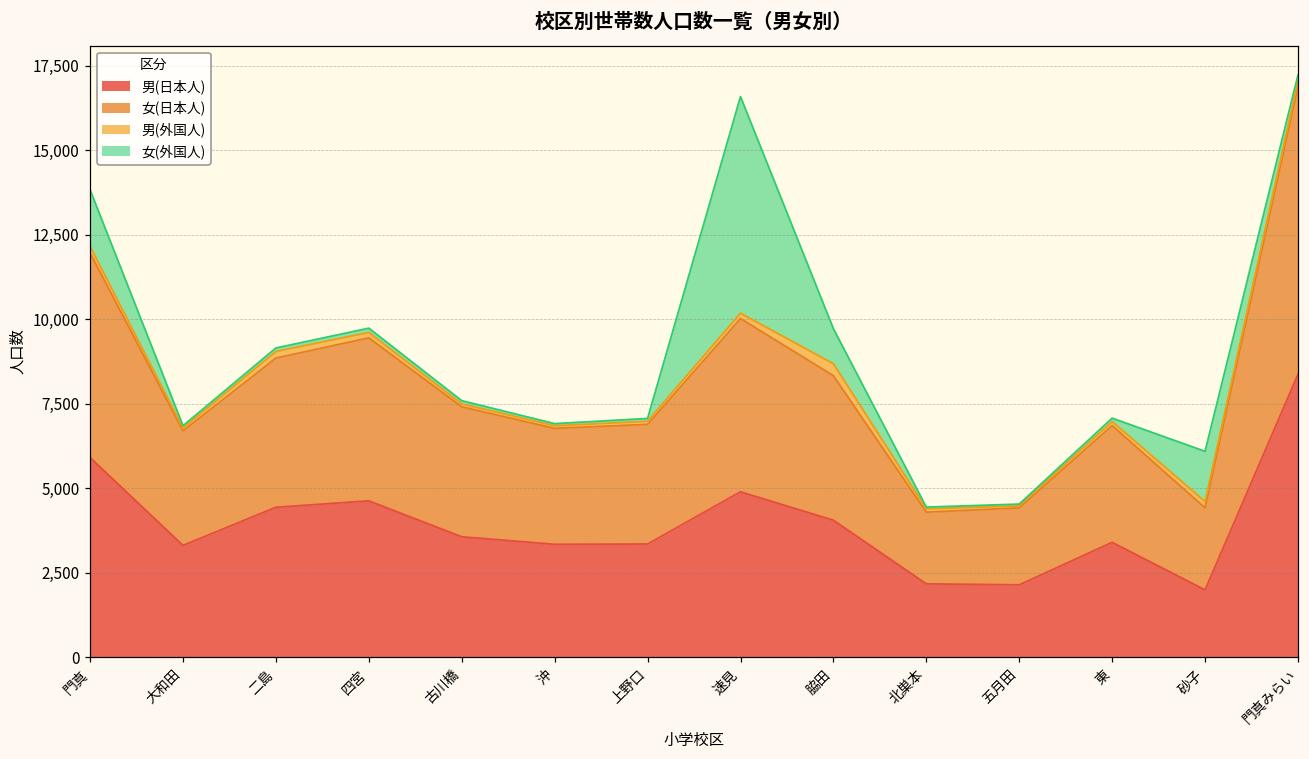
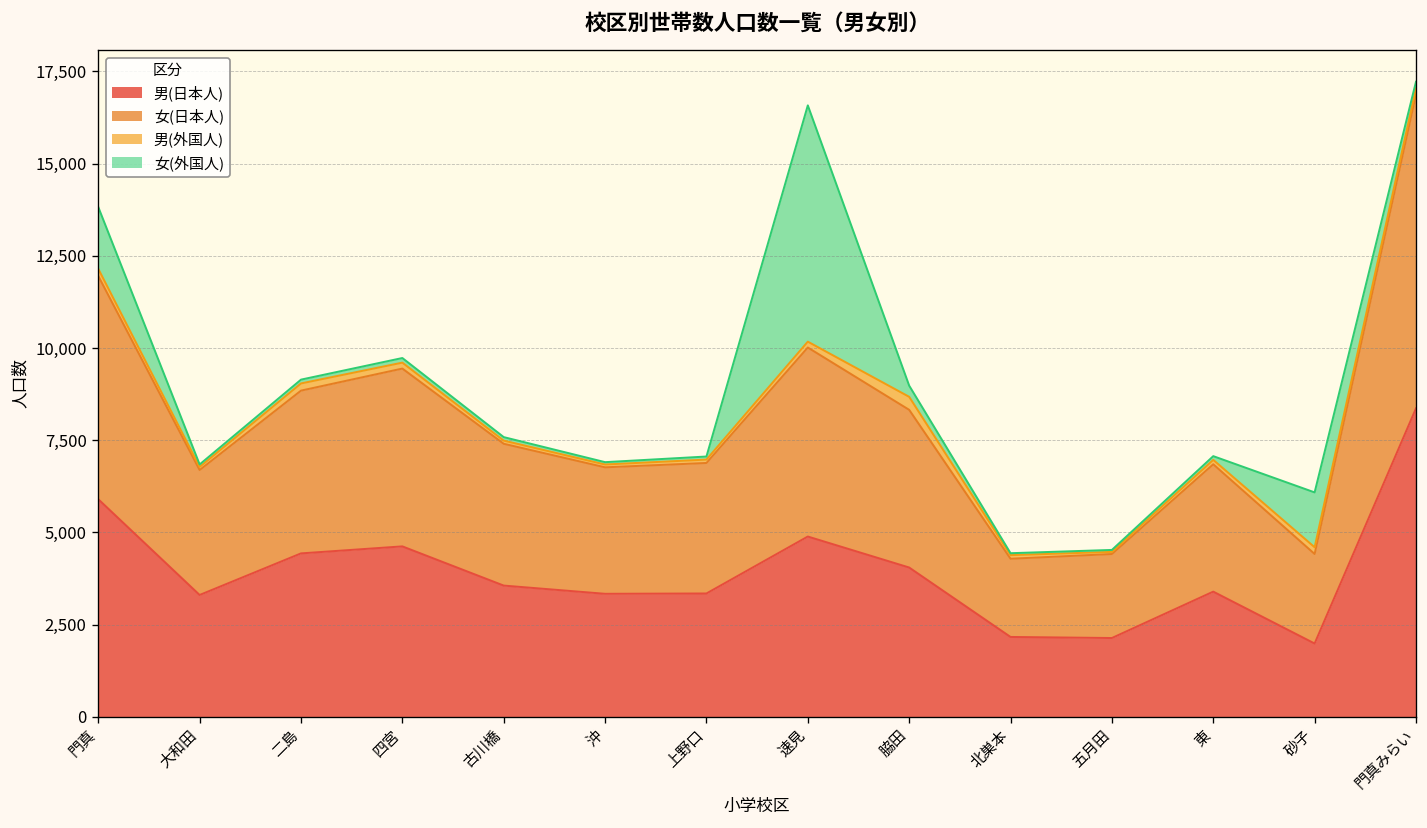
女(外国人), 脇田: 1,000 -> 300
